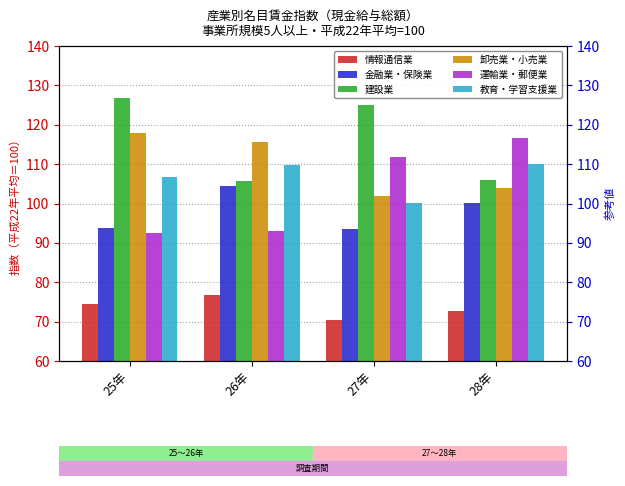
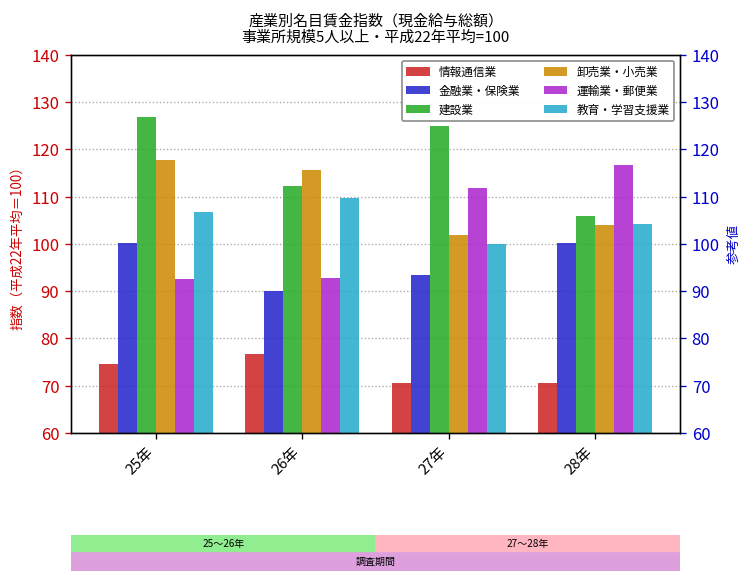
金融業・保険業, 25年: 94 -> 100
金融業・保険業, 26年: 105 -> 90
建設業, 26年: 106 -> 112
情報通信業, 28年: 73 -> 71
教育・学習支援業, 28年: 110 -> 104
